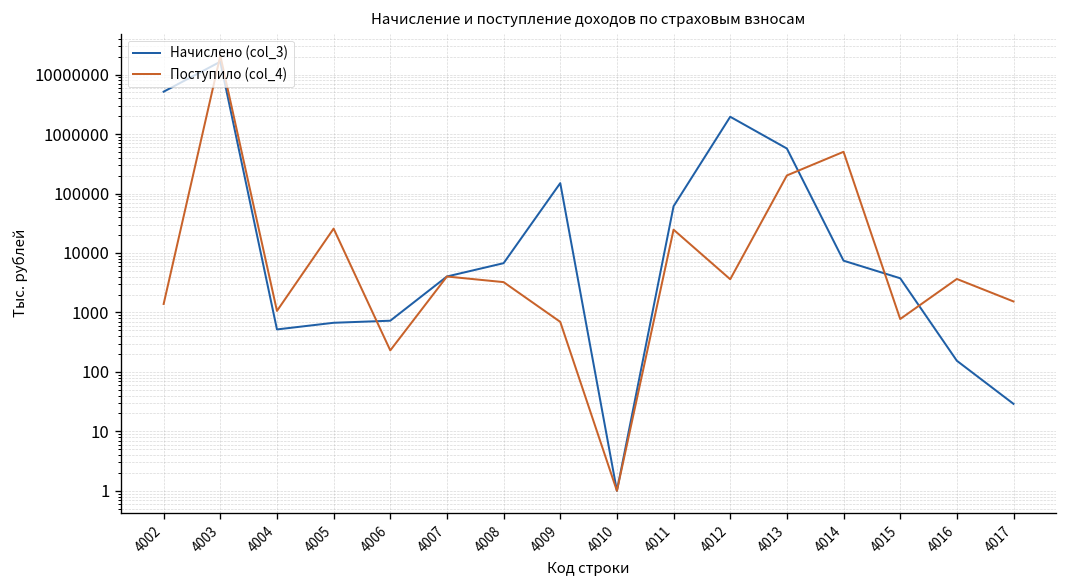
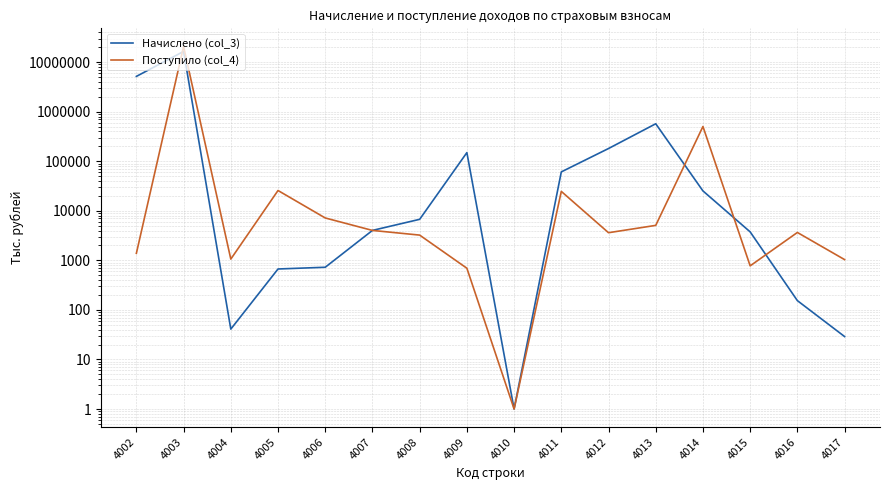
Начислено (col_3), 4004: 500 -> 40
Поступило (col_4), 4006: 200 -> 7000
Начислено (col_3), 4012: 2000000 -> 180000
Поступило (col_4), 4013: 200000 -> 5000
Начислено (col_3), 4014: 7000 -> 30000
Поступило (col_4), 4017: 1500 -> 1000
